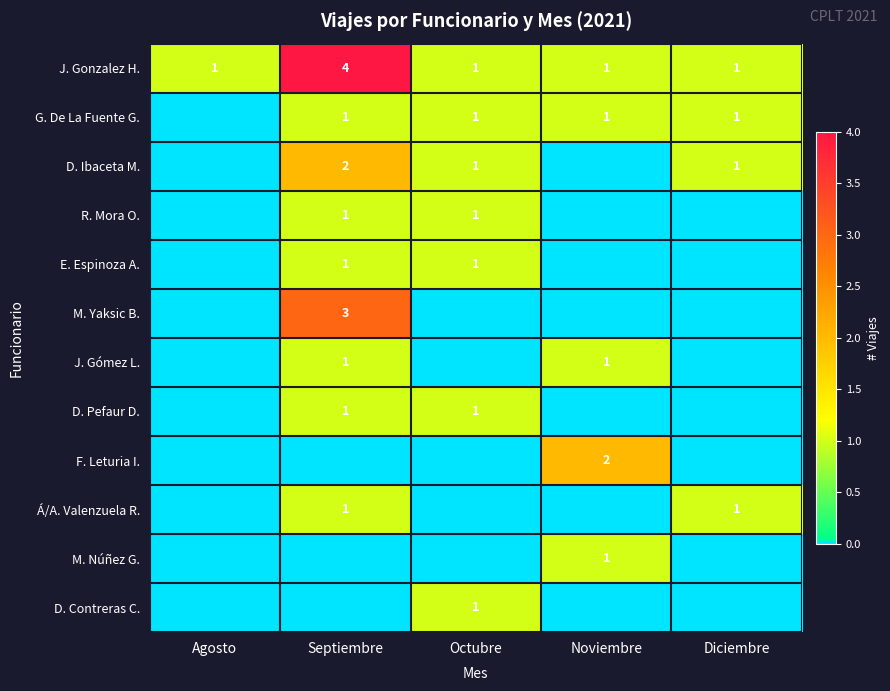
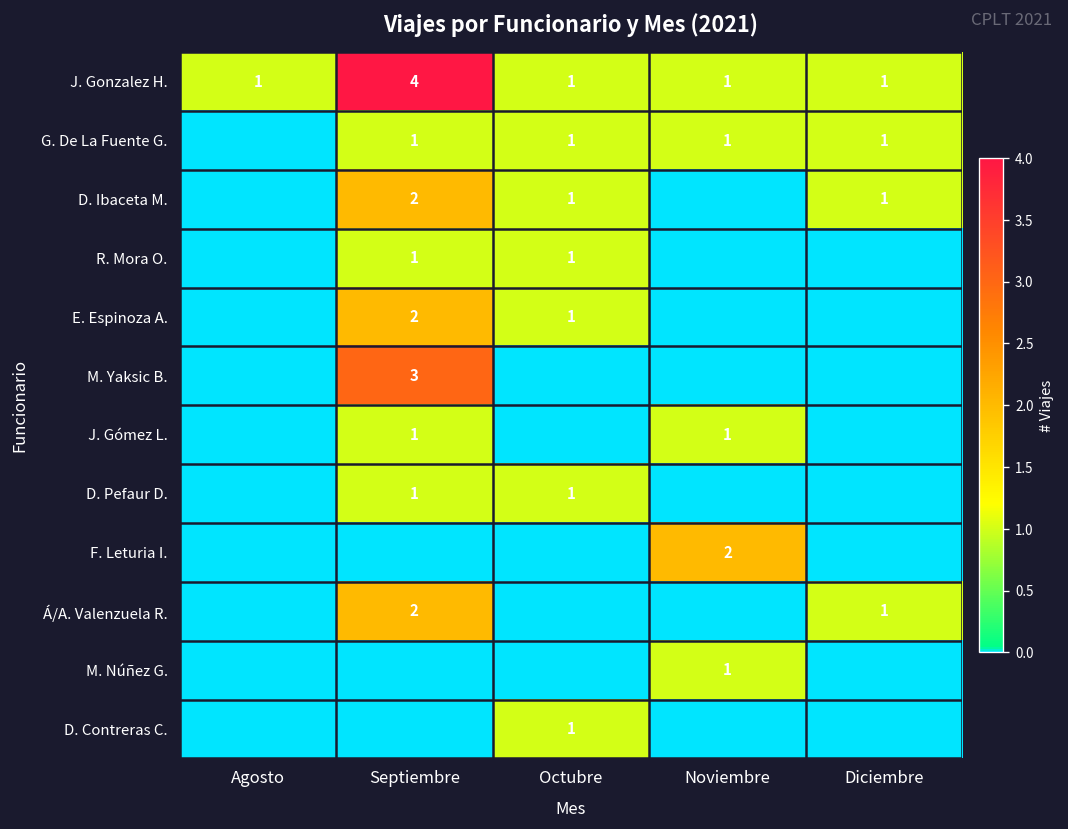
E. Espinoza A., Septiembre: 1 -> 2
Á/A. Valenzuela R., Septiembre: 1 -> 2
